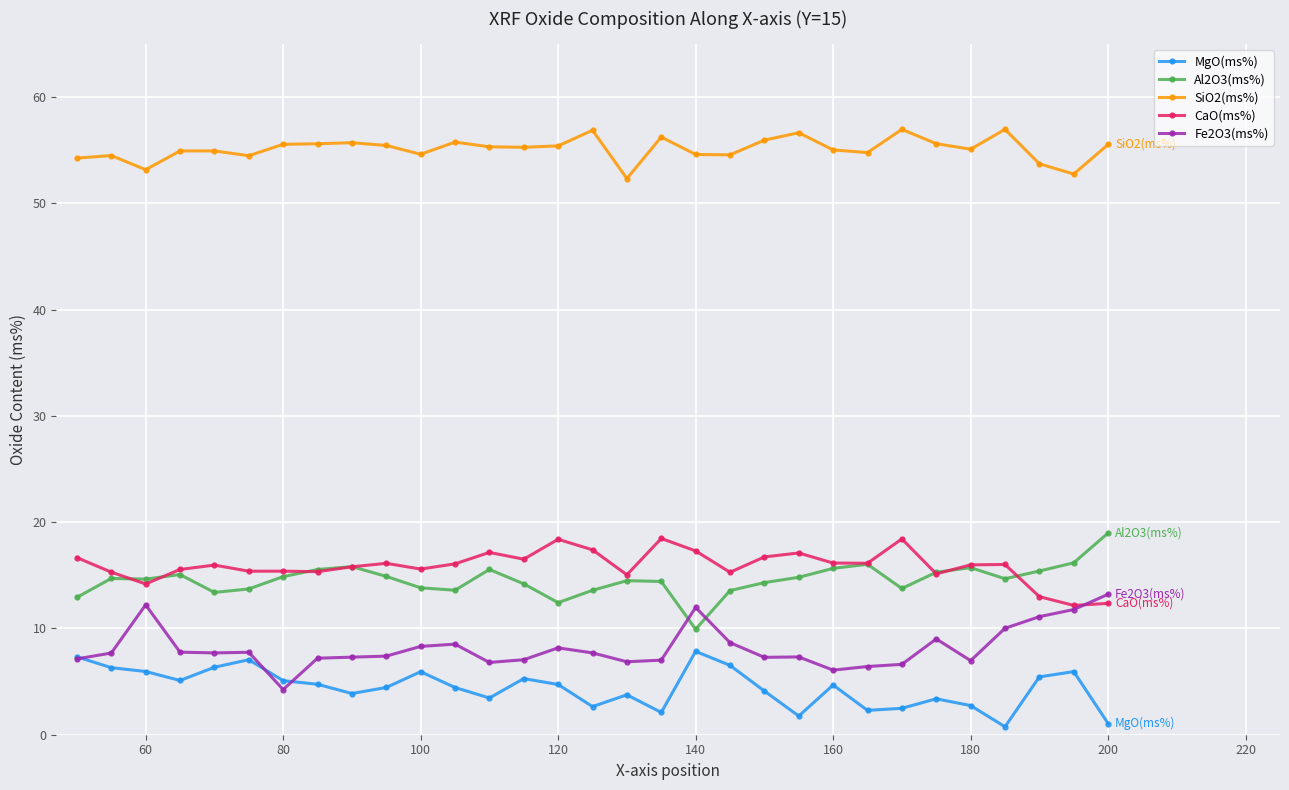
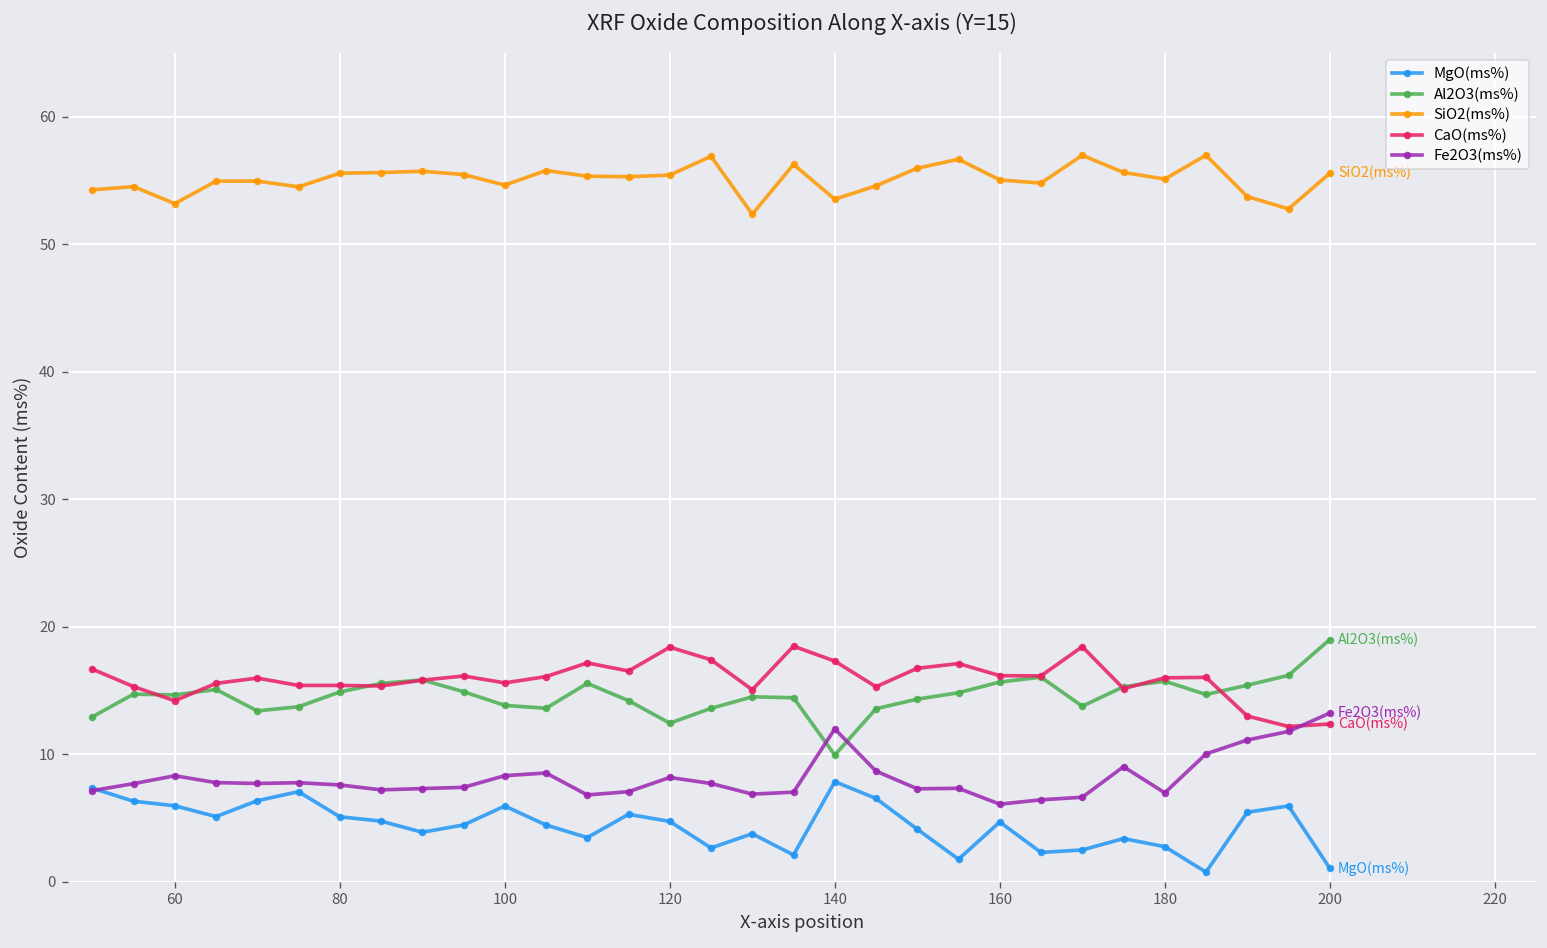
Fe2O3(ms%), 60: 12.2 -> 8.3
Fe2O3(ms%), 80: 4.3 -> 7.6
SiO2(ms%), 140: 54.6 -> 53.5
